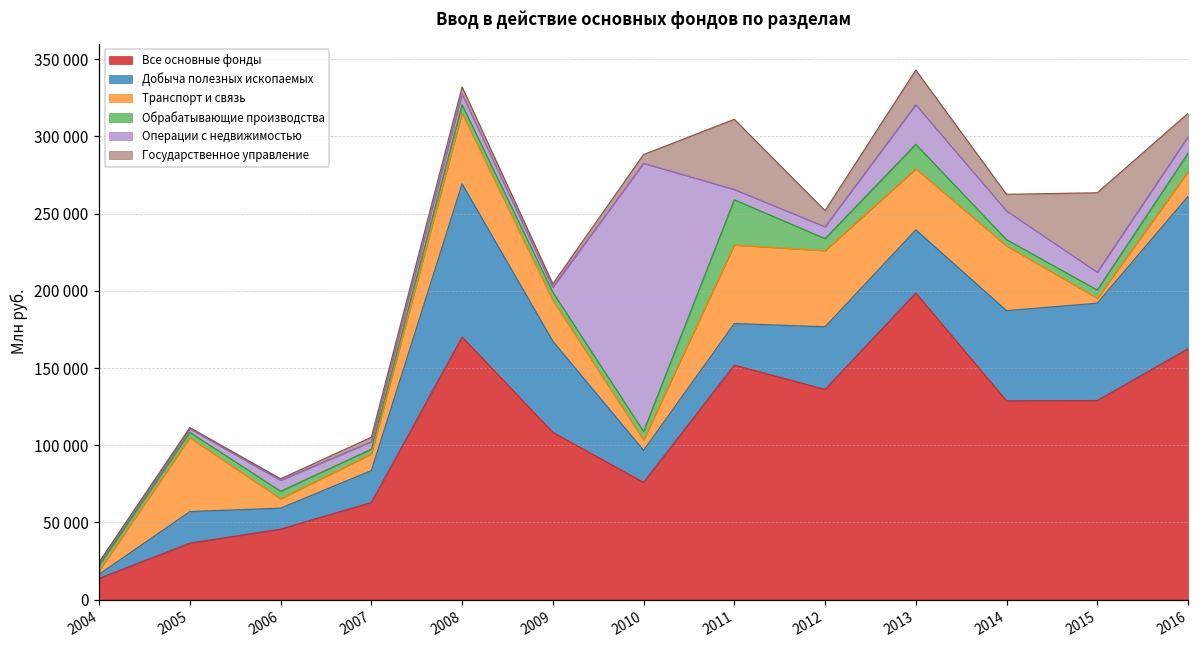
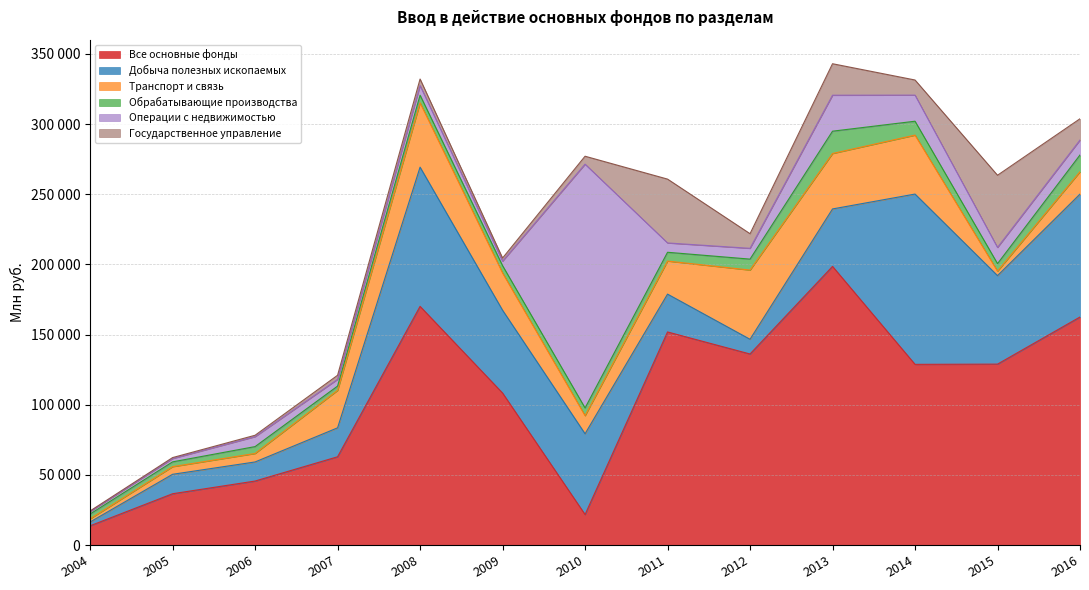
Добыча полезных ископаемых, 2005: 20000 -> 14000
Транспорт и связь, 2005: 48000 -> 5000
Транспорт и связь, 2007: 11000 -> 27000
Все основные фонды, 2010: 76000 -> 22000
Добыча полезных ископаемых, 2010: 21000 -> 58000
Транспорт и связь, 2010: 7000 -> 13000
Транспорт и связь, 2011: 51000 -> 24000
Обрабатывающие производства, 2011: 29000 -> 6000
Добыча полезных ископаемых, 2012: 41000 -> 10000
Добыча полезных ископаемых, 2014: 58000 -> 121000
Обрабатывающие производства, 2014: 4000 -> 10000
Добыча полезных ископаемых, 2016: 99000 -> 88000
